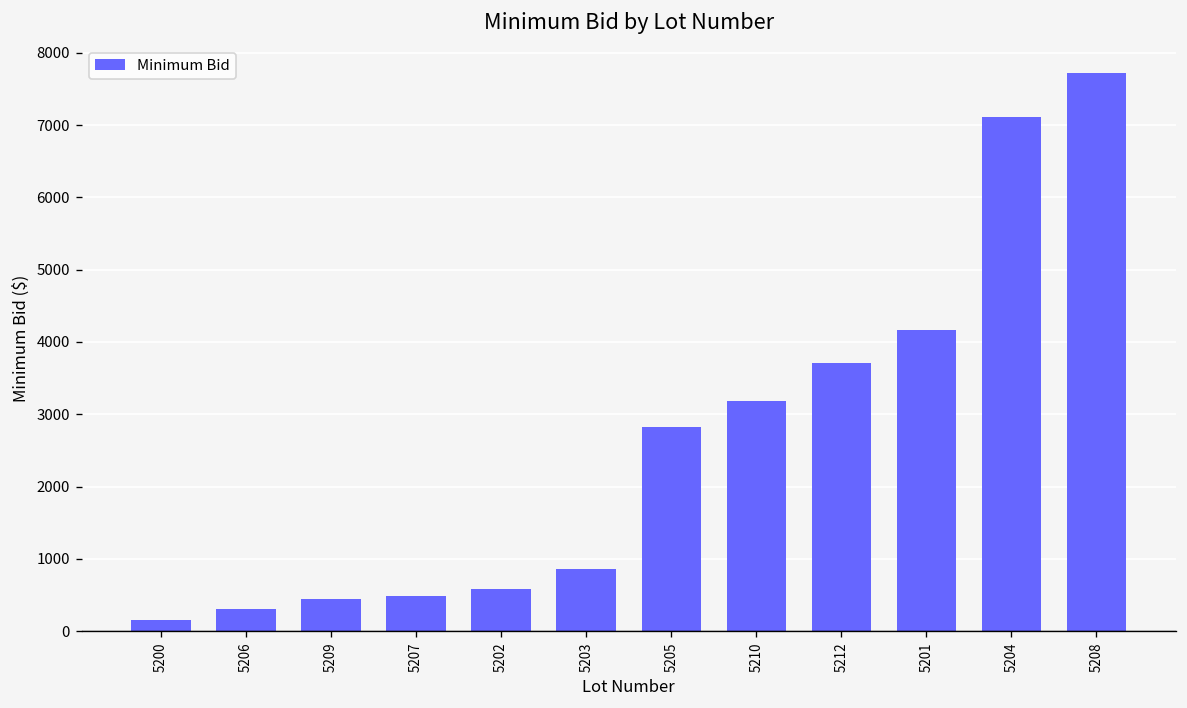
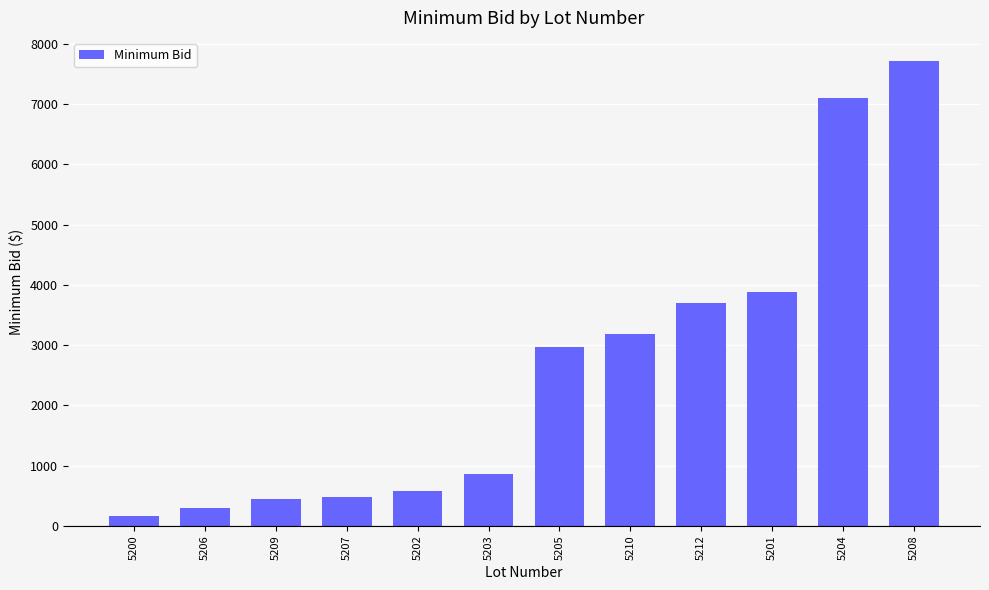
5205: 2800 -> 3000
5201: 4200 -> 3900
